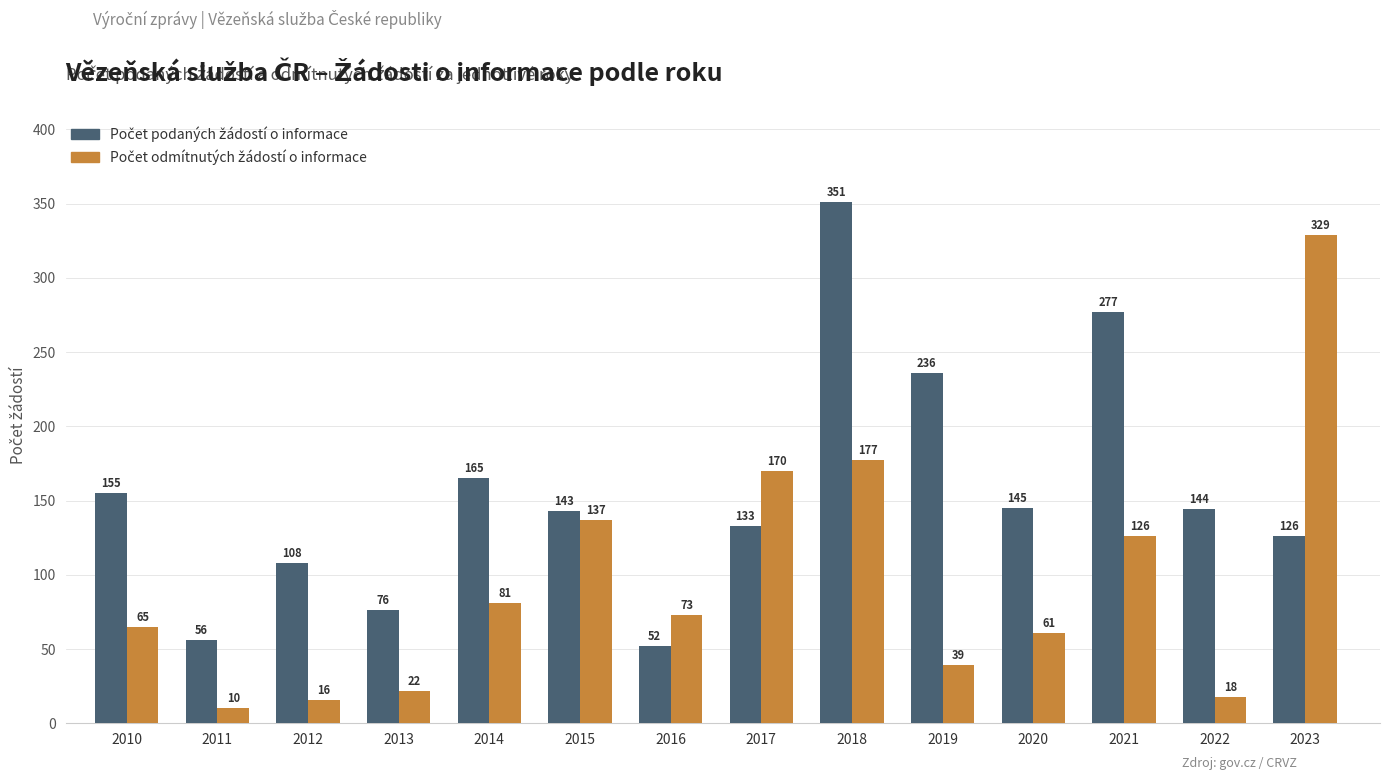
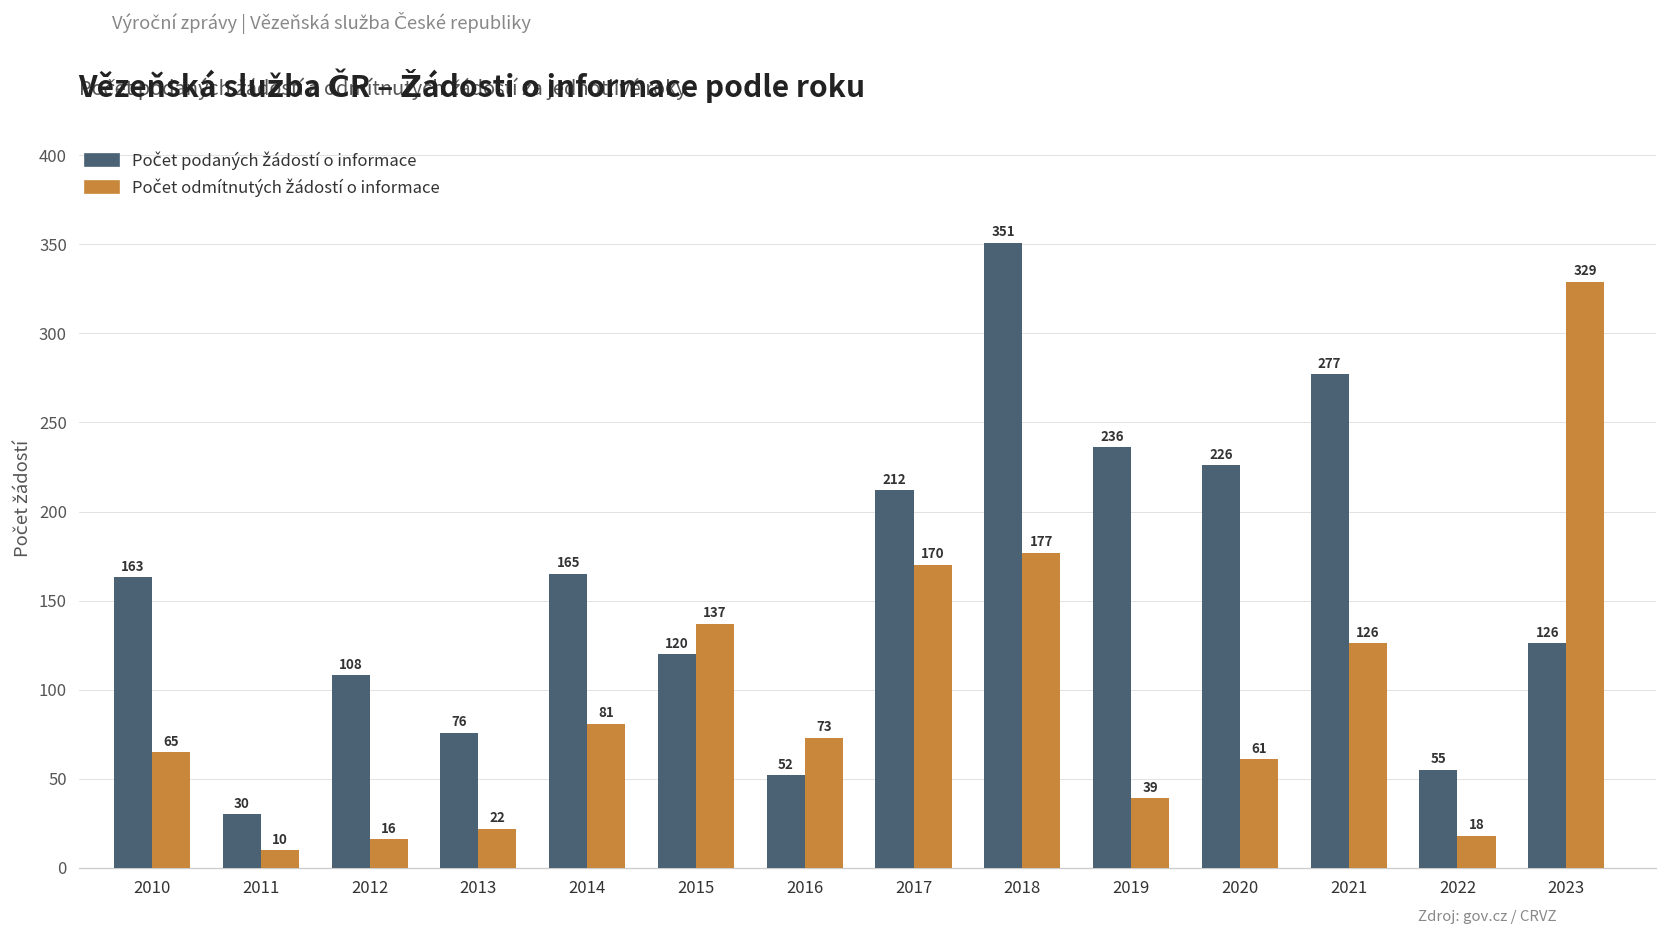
Počet podaných žádostí o informace, 2010: 155 -> 163
Počet podaných žádostí o informace, 2011: 56 -> 30
Počet podaných žádostí o informace, 2015: 143 -> 120
Počet podaných žádostí o informace, 2017: 133 -> 212
Počet podaných žádostí o informace, 2020: 145 -> 226
Počet podaných žádostí o informace, 2022: 144 -> 55
